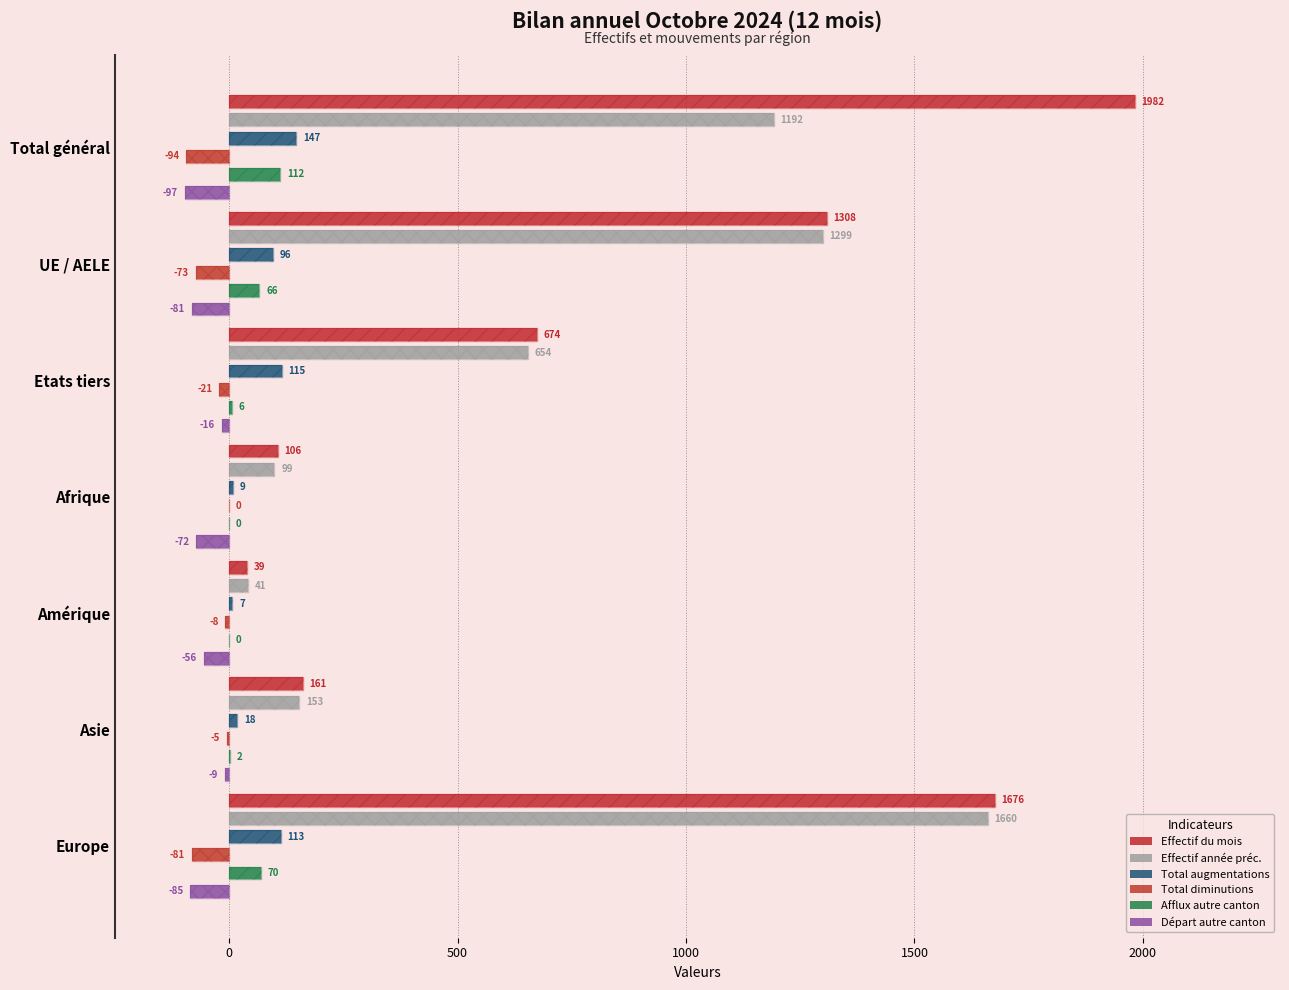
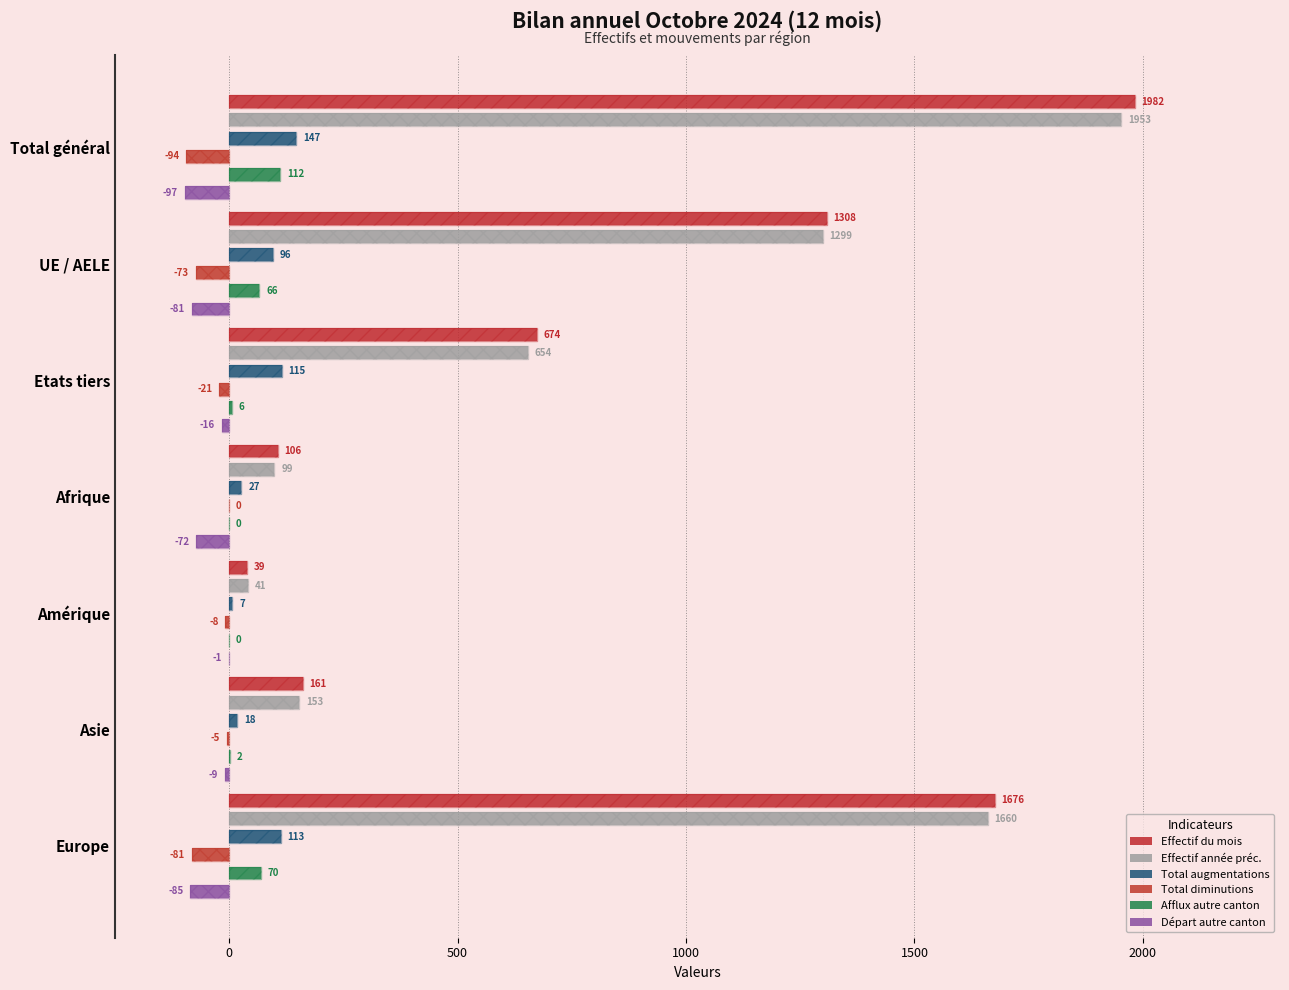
Effectif année préc., Total général: 1192 -> 1953
Total augmentations, Afrique: 9 -> 27
Départ autre canton, Amérique: -56 -> -1
